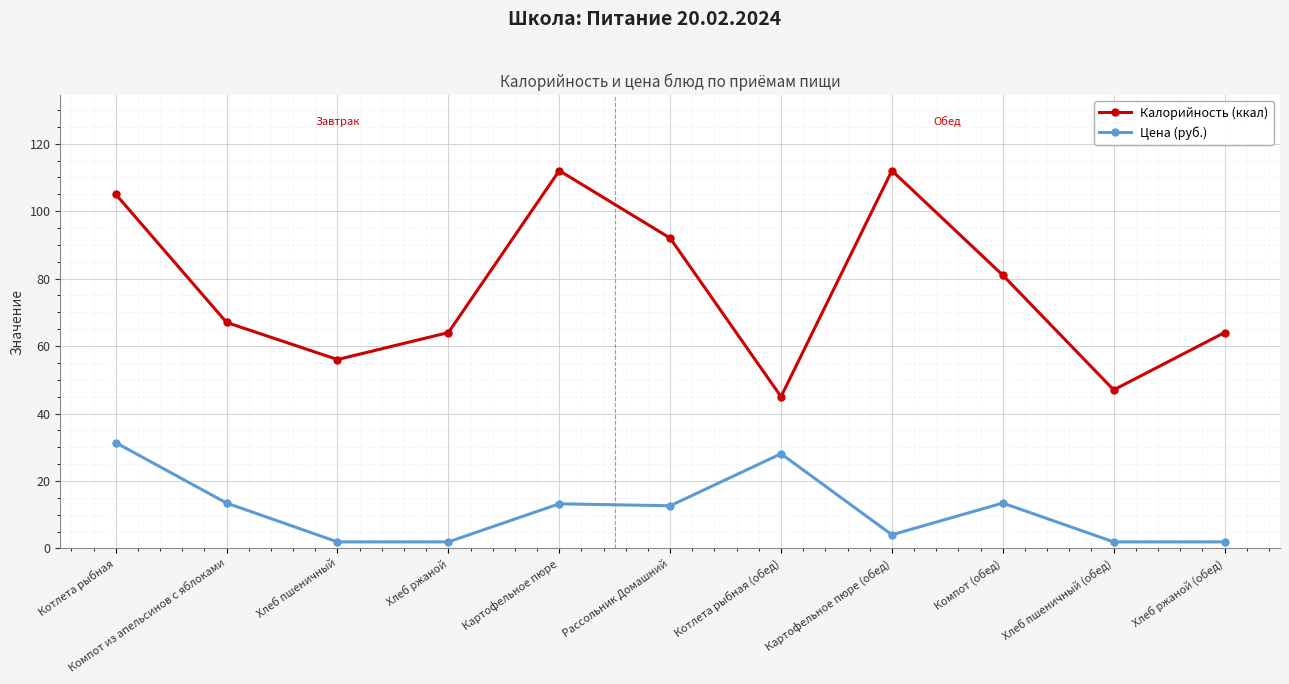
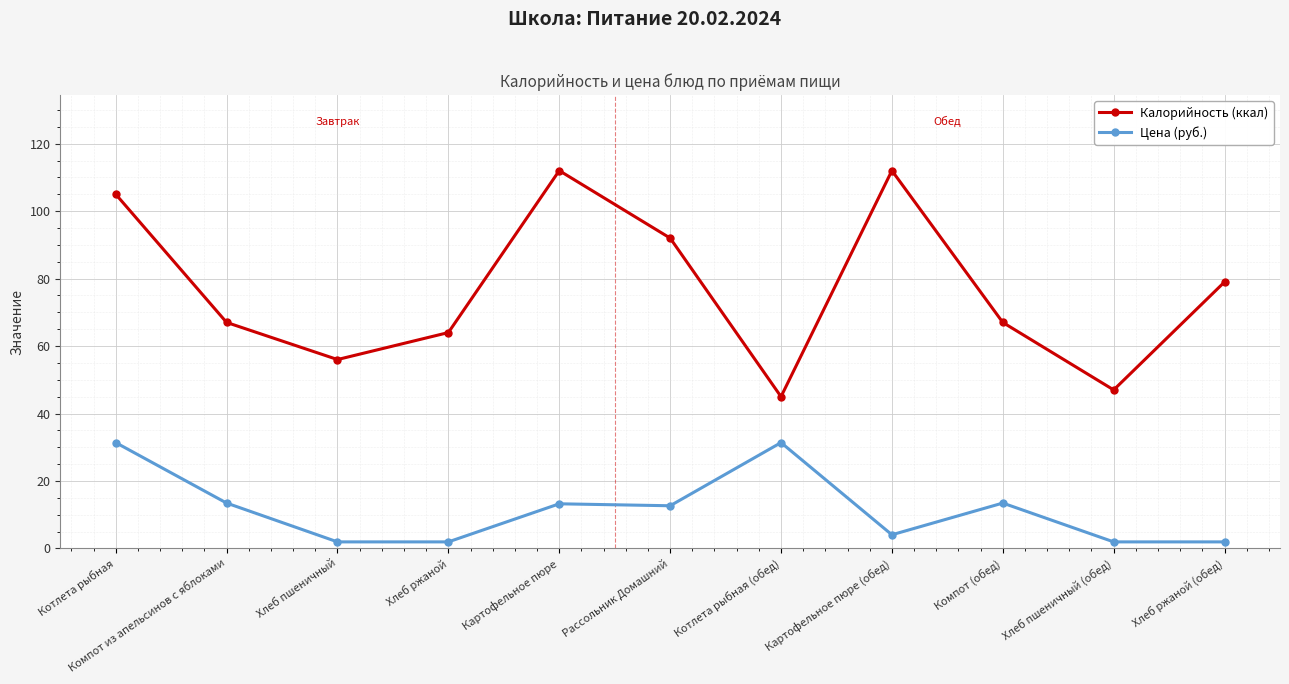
Цена (руб.), Котлета рыбная (обед): 28 -> 31
Калорийность (ккал), Компот (обед): 81 -> 67
Калорийность (ккал), Хлеб ржаной (обед): 64 -> 79
